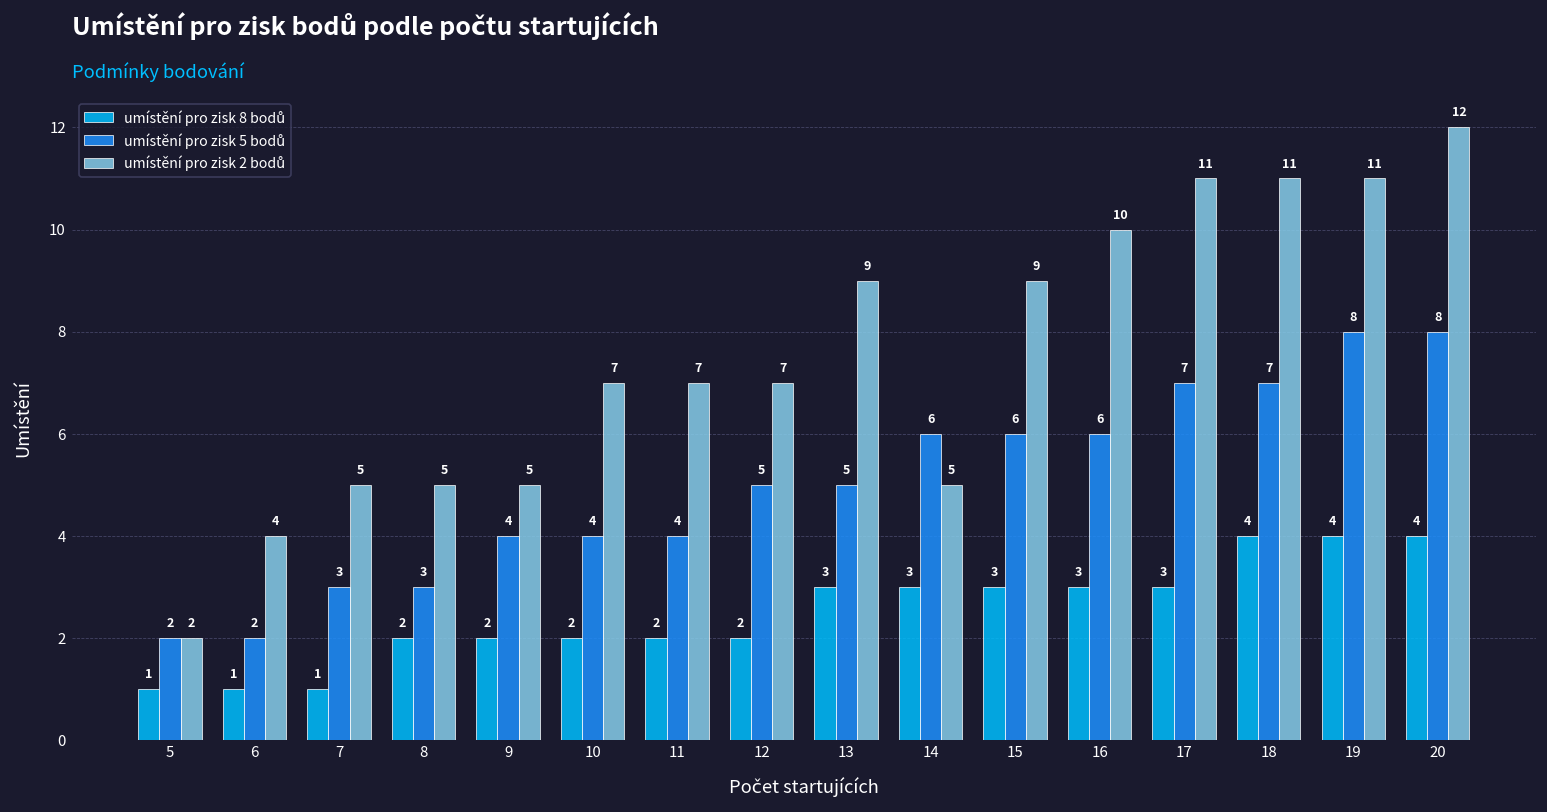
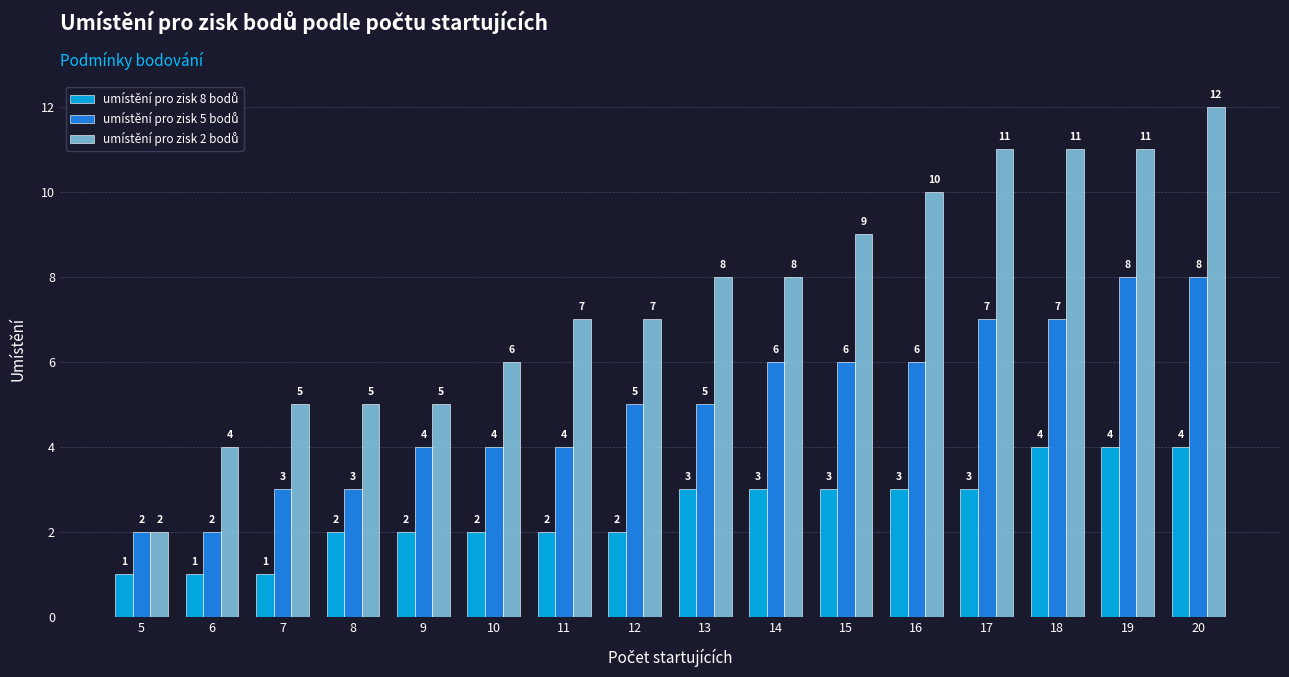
umístění pro zisk 2 bodů, 10: 7 -> 6
umístění pro zisk 2 bodů, 13: 9 -> 8
umístění pro zisk 2 bodů, 14: 5 -> 8
